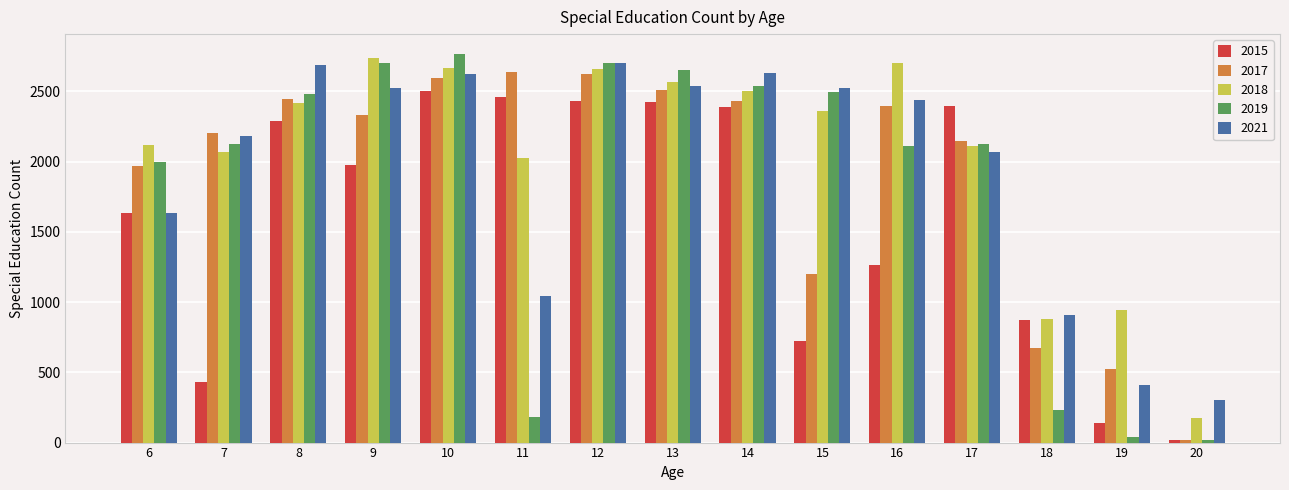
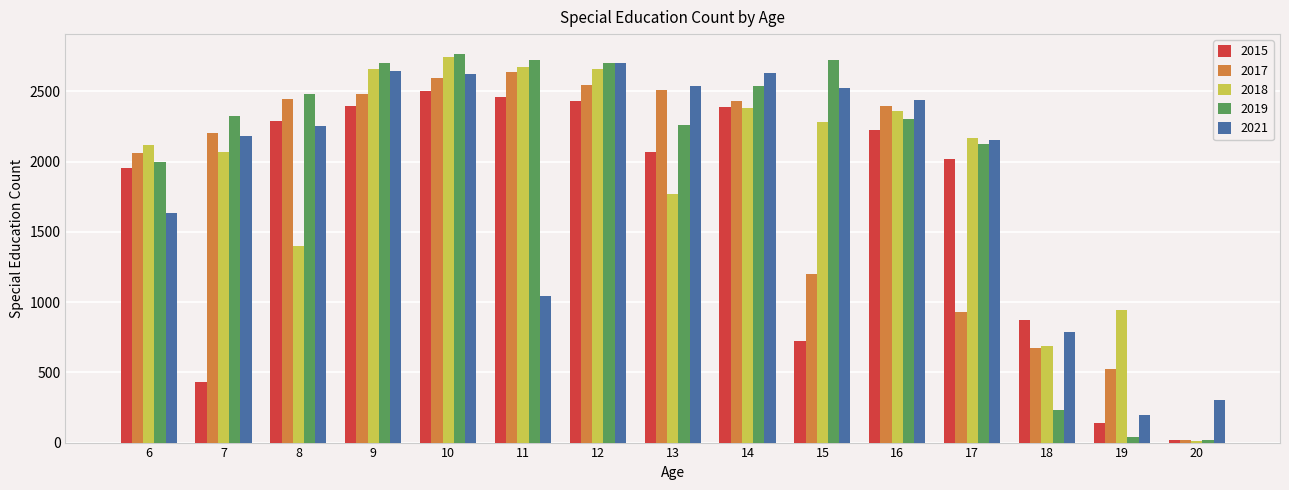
2015, 6: 1640 -> 1960
2017, 6: 1970 -> 2070
2019, 7: 2130 -> 2320
2018, 8: 2420 -> 1400
2021, 8: 2690 -> 2250
2015, 9: 1980 -> 2400
2017, 9: 2330 -> 2480
2018, 9: 2740 -> 2660
2021, 9: 2520 -> 2650
2018, 10: 2670 -> 2740
2018, 11: 2030 -> 2670
2019, 11: 190 -> 2730
2017, 12: 2630 -> 2550
2015, 13: 2430 -> 2070
2018, 13: 2570 -> 1770
2019, 13: 2650 -> 2260
2018, 14: 2500 -> 2380
2018, 15: 2360 -> 2280
2019, 15: 2490 -> 2730
2015, 16: 1260 -> 2230
2018, 16: 2700 -> 2360
2019, 16: 2110 -> 2300
2015, 17: 2400 -> 2020
2017, 17: 2140 -> 930
2018, 17: 2110 -> 2170
2021, 17: 2070 -> 2150
2018, 18: 880 -> 690
2021, 18: 910 -> 790
2021, 19: 410 -> 190
2018, 20: 180 -> 10
